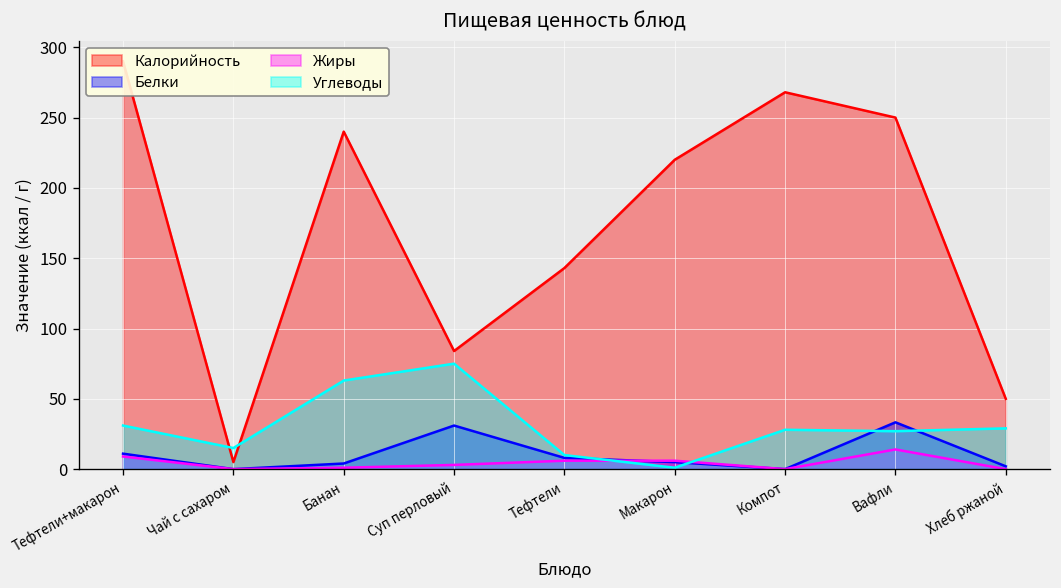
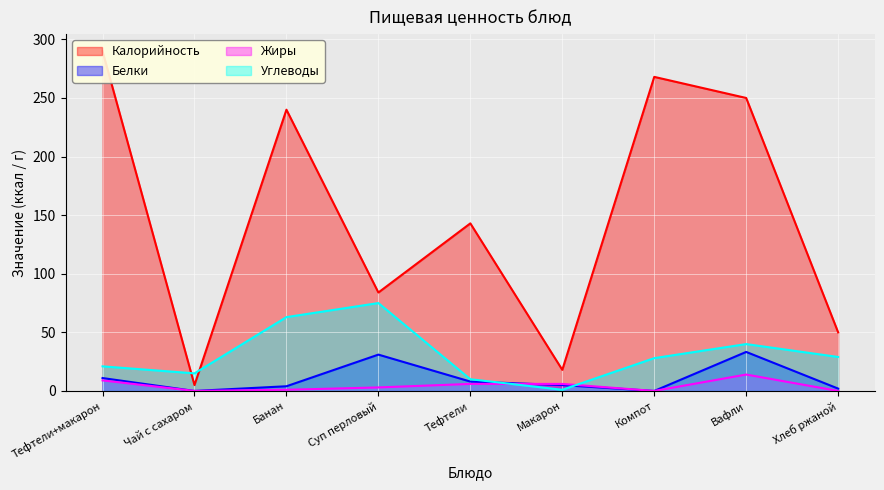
Углеводы, Тефтели+макарон: 31 -> 21
Калорийность, Макарон: 220 -> 18
Углеводы, Вафли: 27 -> 40
